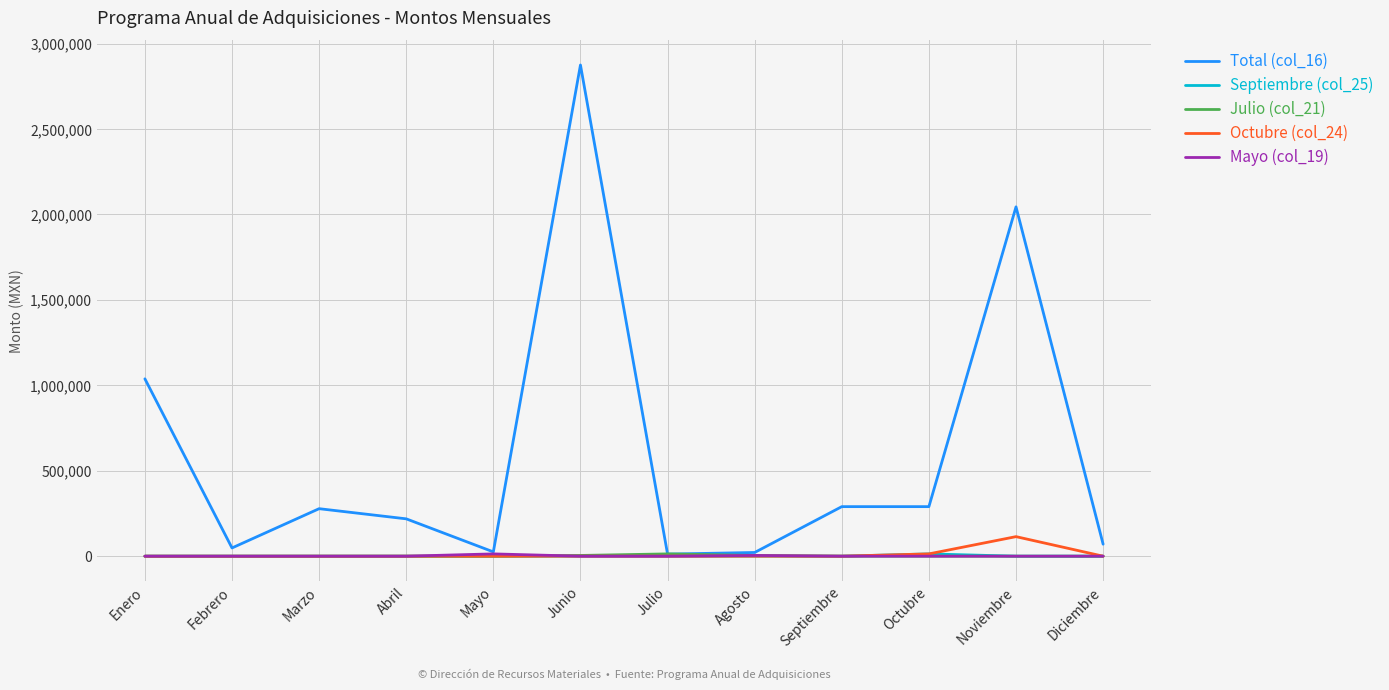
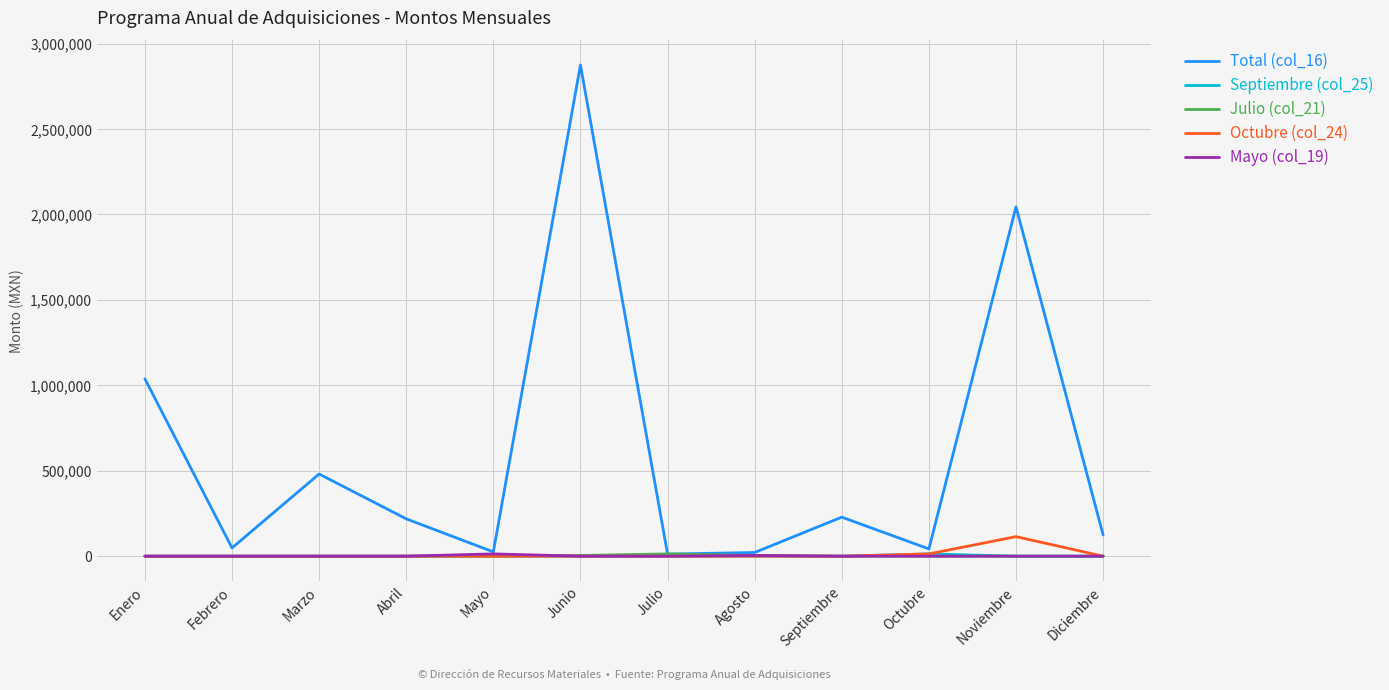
Total (col_16), Marzo: 280,000 -> 480,000
Total (col_16), Septiembre: 290,000 -> 230,000
Total (col_16), Octubre: 290,000 -> 40,000
Total (col_16), Diciembre: 70,000 -> 120,000
